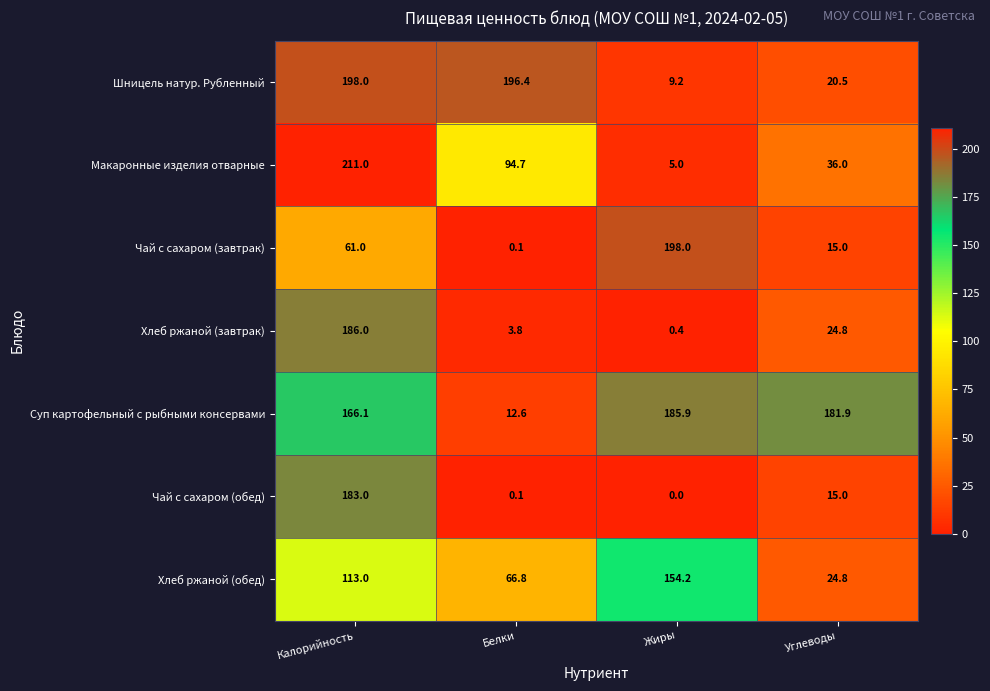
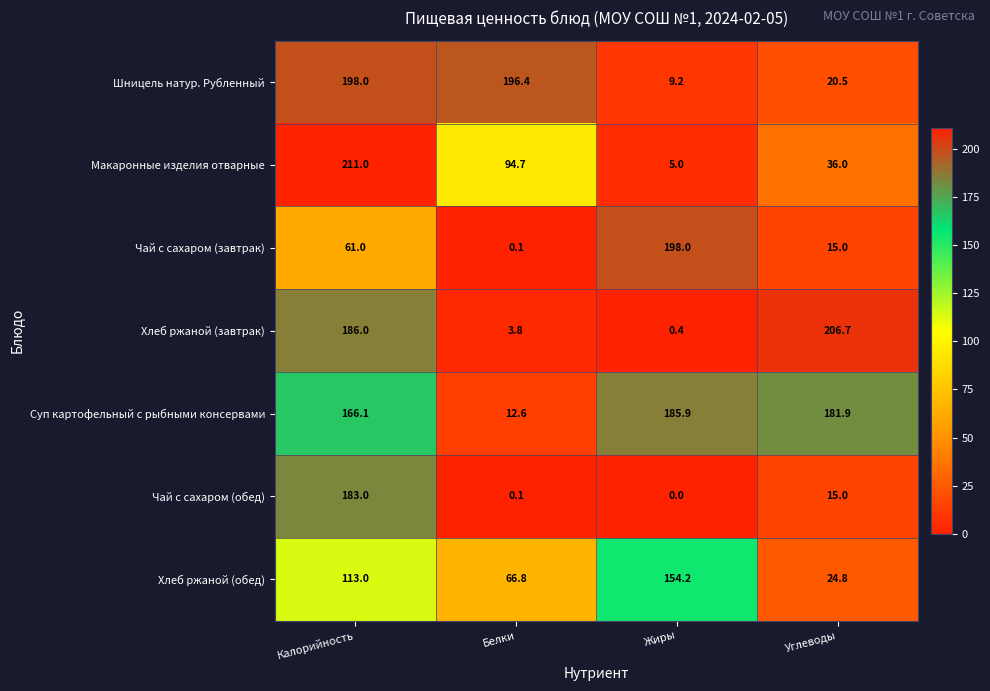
Хлеб ржаной (завтрак), Углеводы: 24.8 -> 206.7
